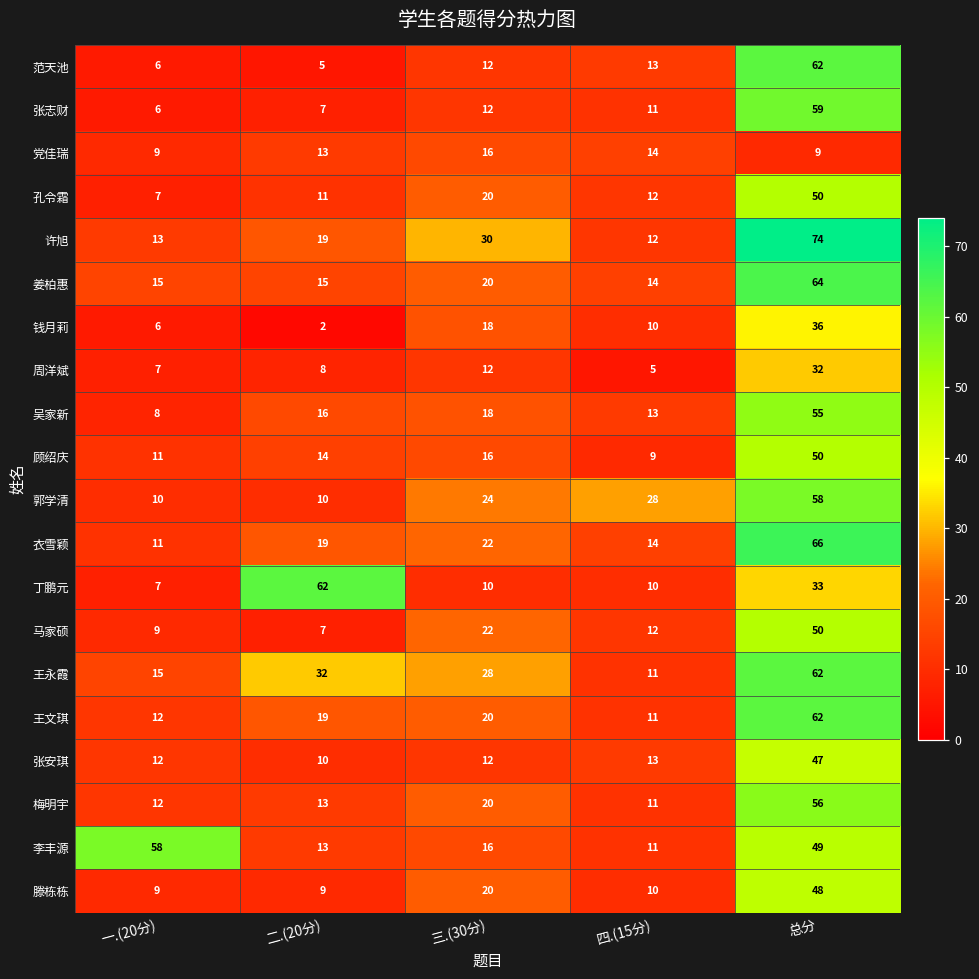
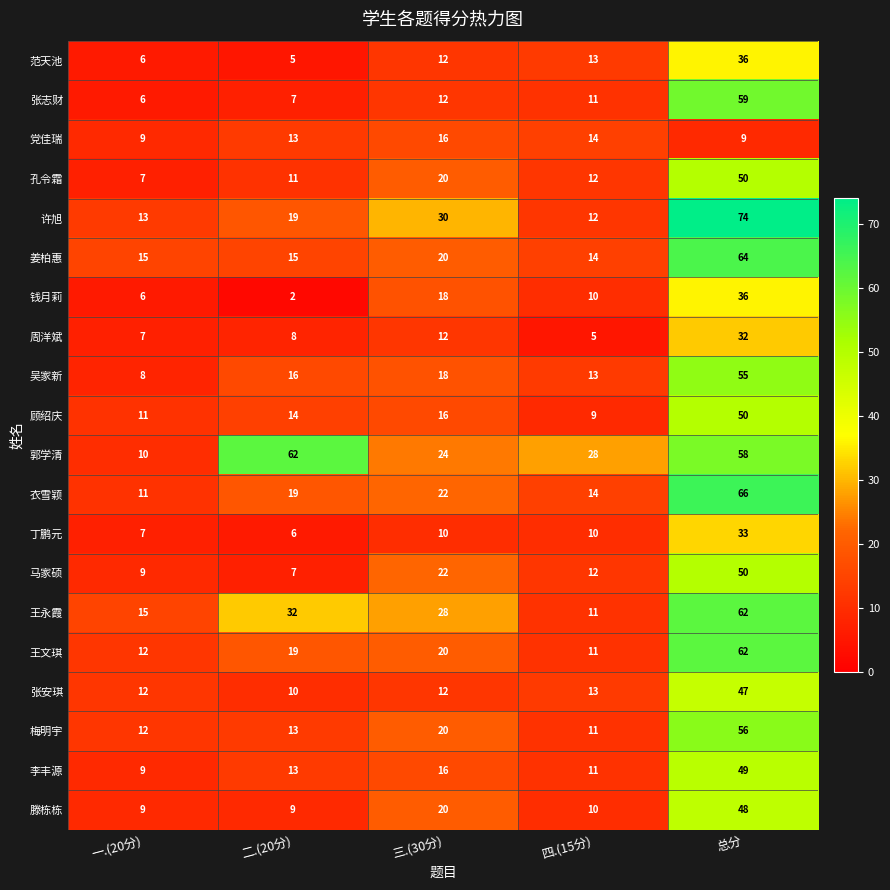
范天池, 总分: 62 -> 36
郭学清, 二.(20分): 10 -> 62
丁鹏元, 二.(20分): 62 -> 6
李丰源, 一.(20分): 58 -> 9
